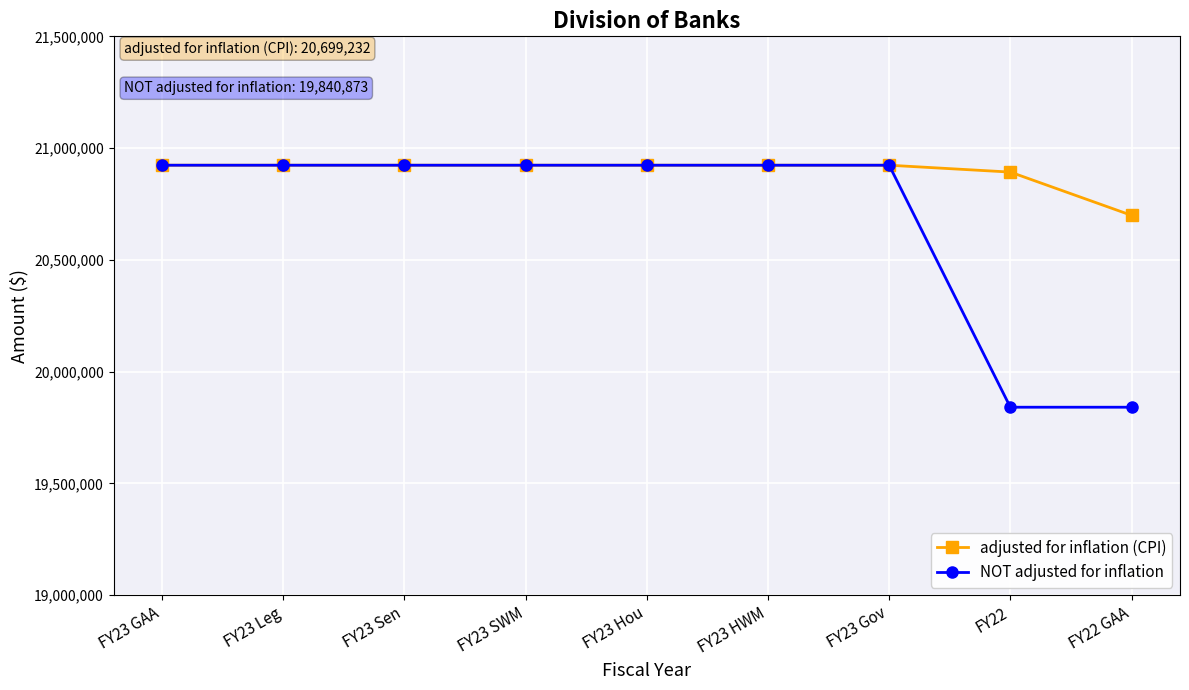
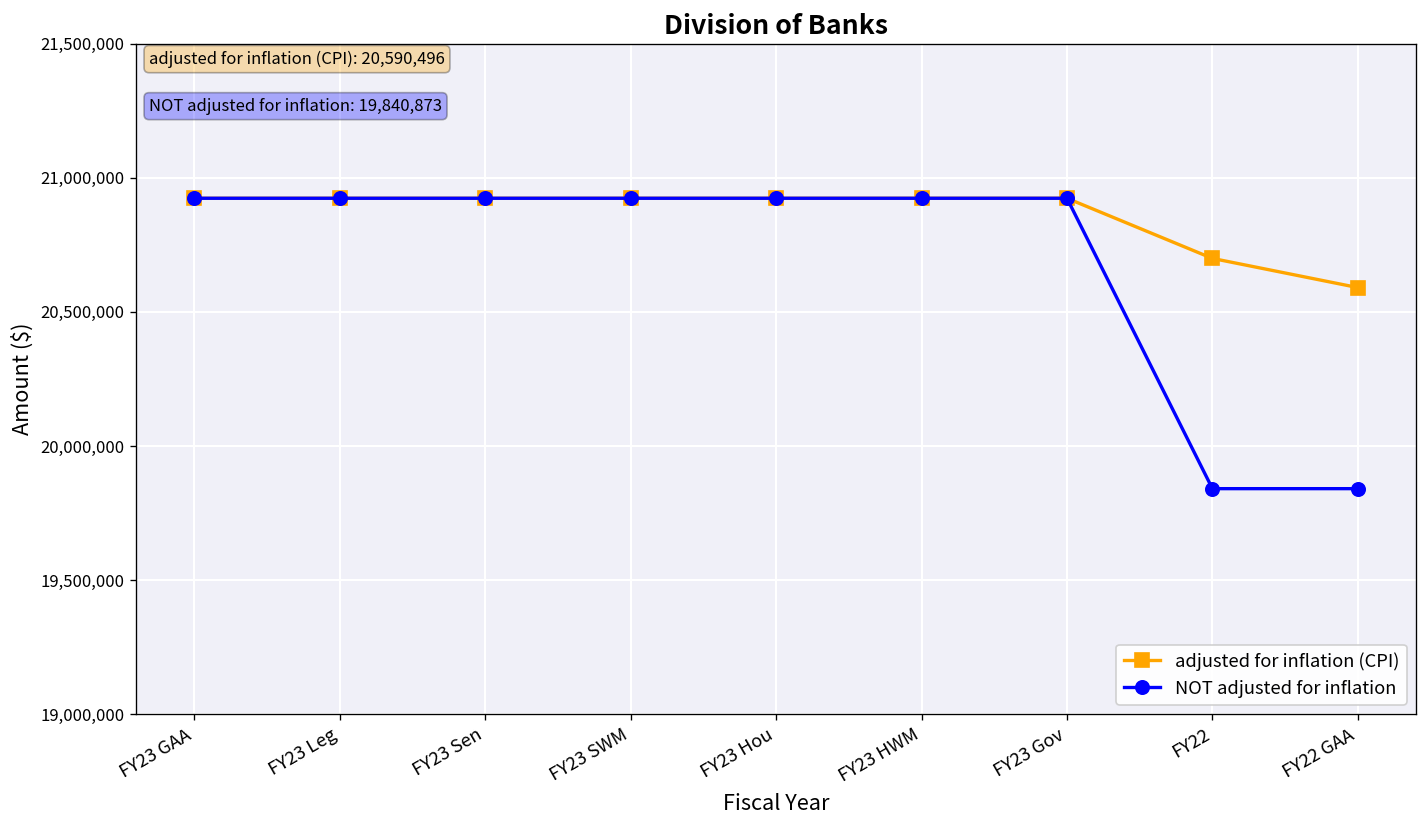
adjusted for inflation (CPI), FY22: 20,890,000 -> 20,700,000
adjusted for inflation (CPI), FY22 GAA: 20,699,232 -> 20,590,496
